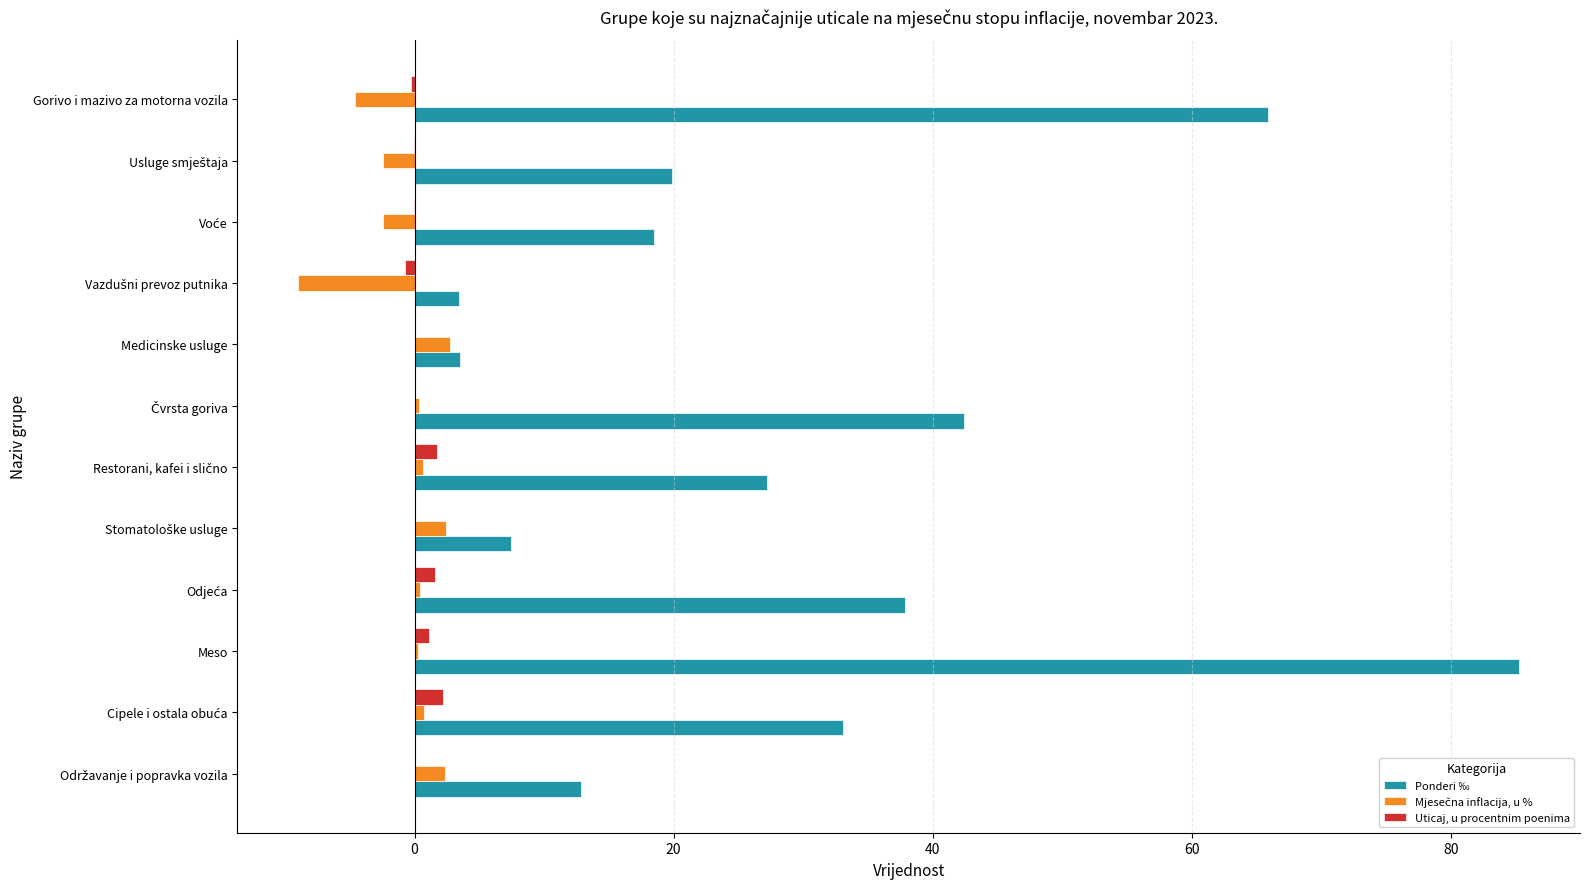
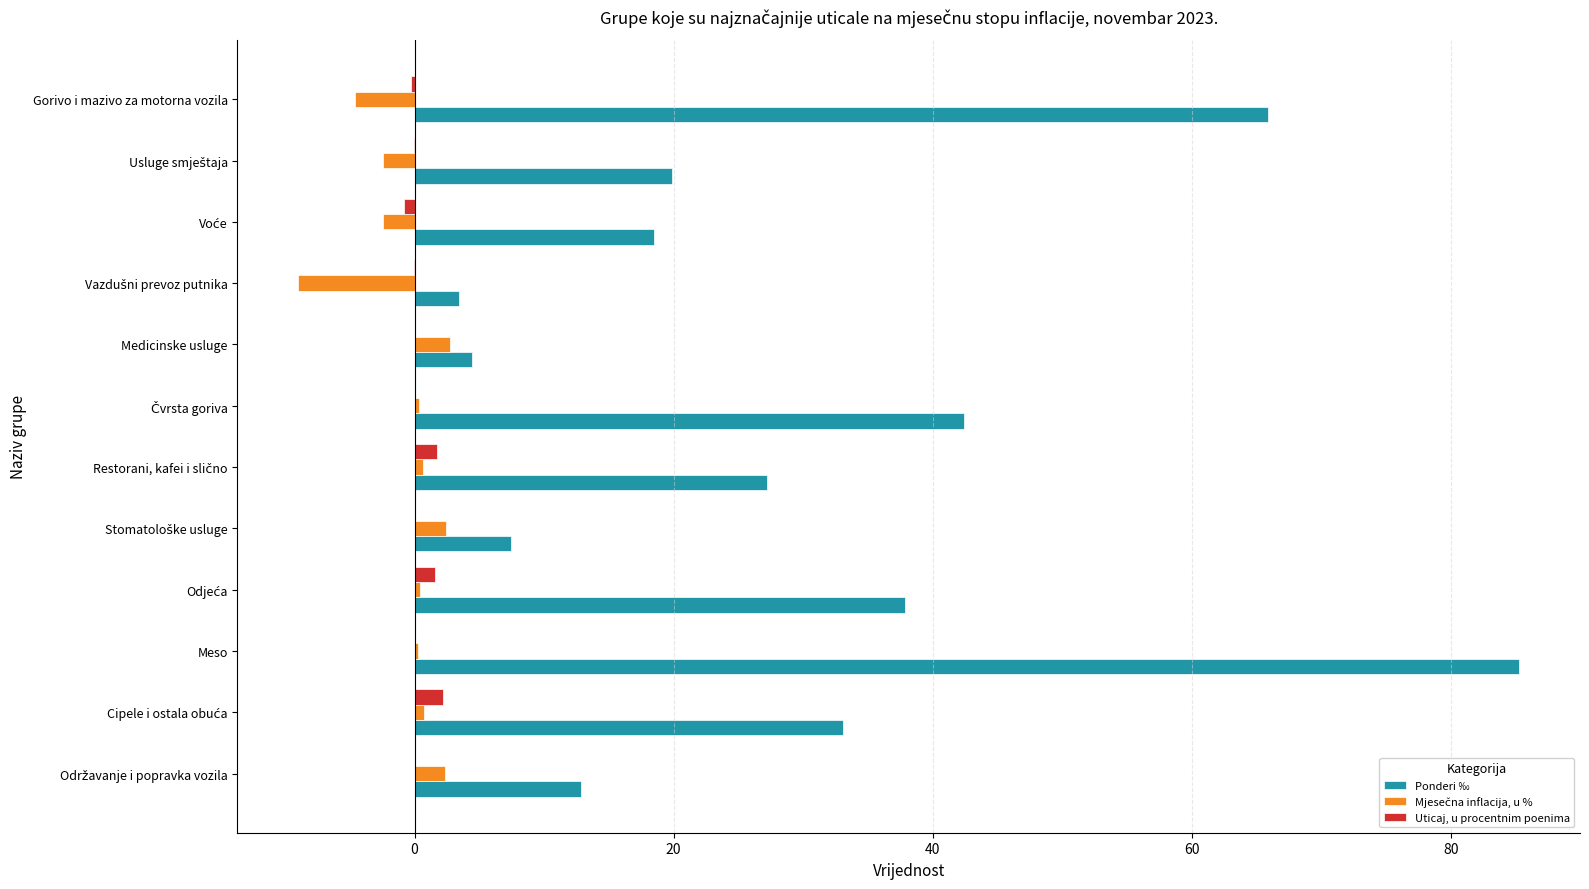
Uticaj, u procentnim poenima, Voće: 0.0 -> -0.8
Uticaj, u procentnim poenima, Vazdušni prevoz putnika: -0.7 -> 0.0
Ponderi ‰, Medicinske usluge: 3.5 -> 4.4
Uticaj, u procentnim poenima, Meso: 1.1 -> 0.0
